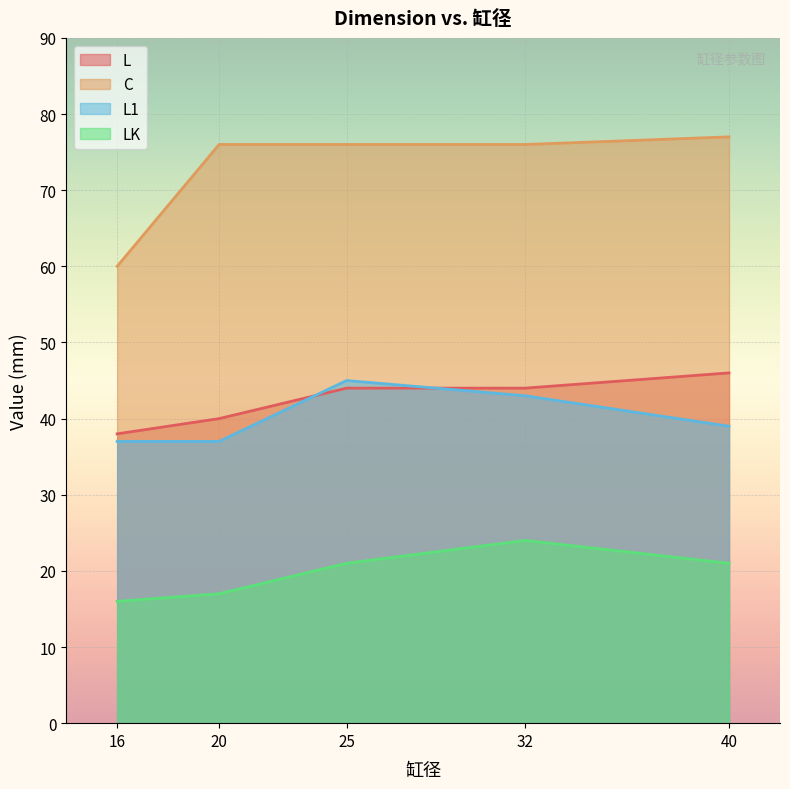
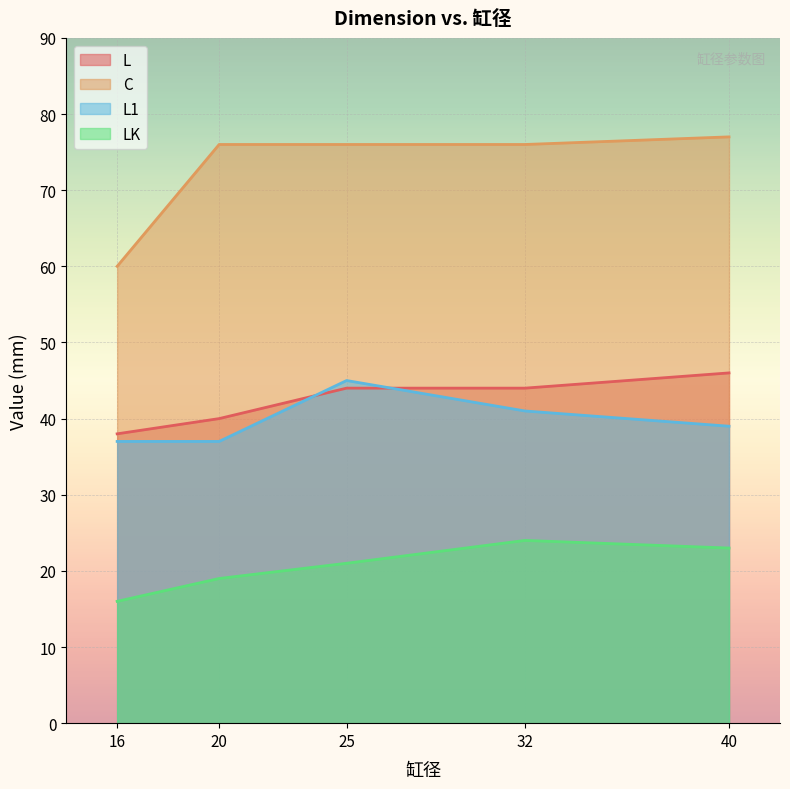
LK, 20: 17 -> 19
L1, 32: 43 -> 41
LK, 40: 21 -> 23
